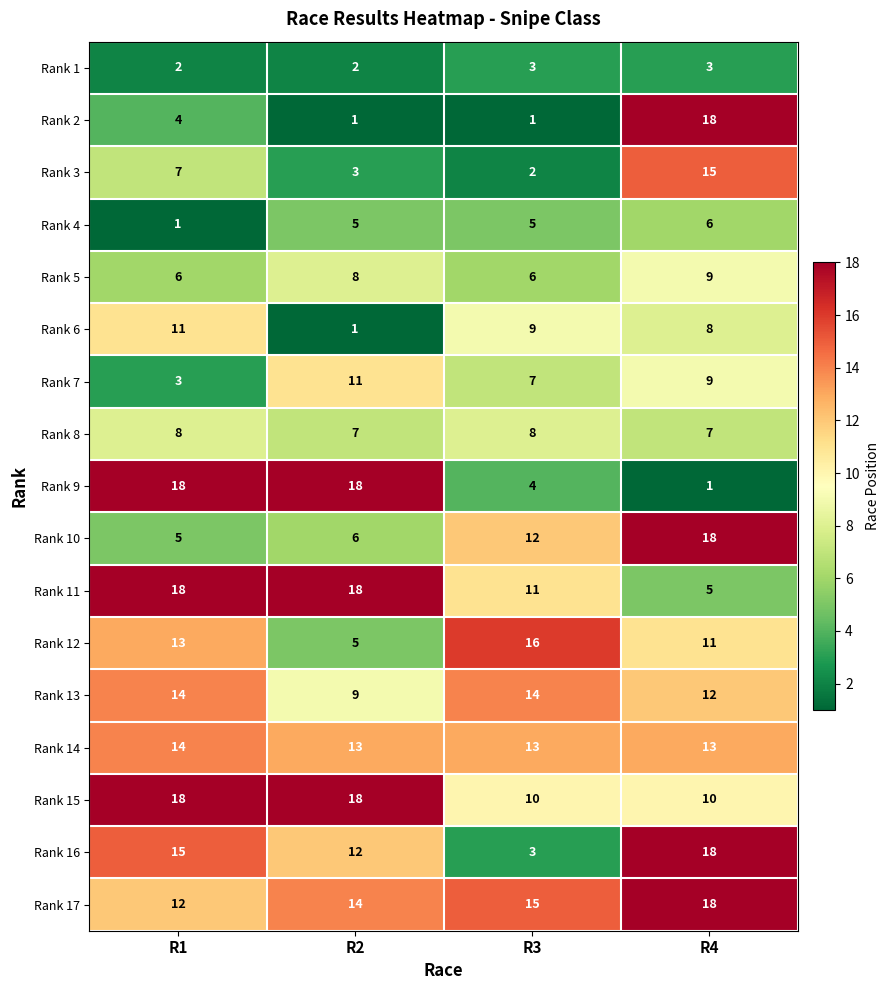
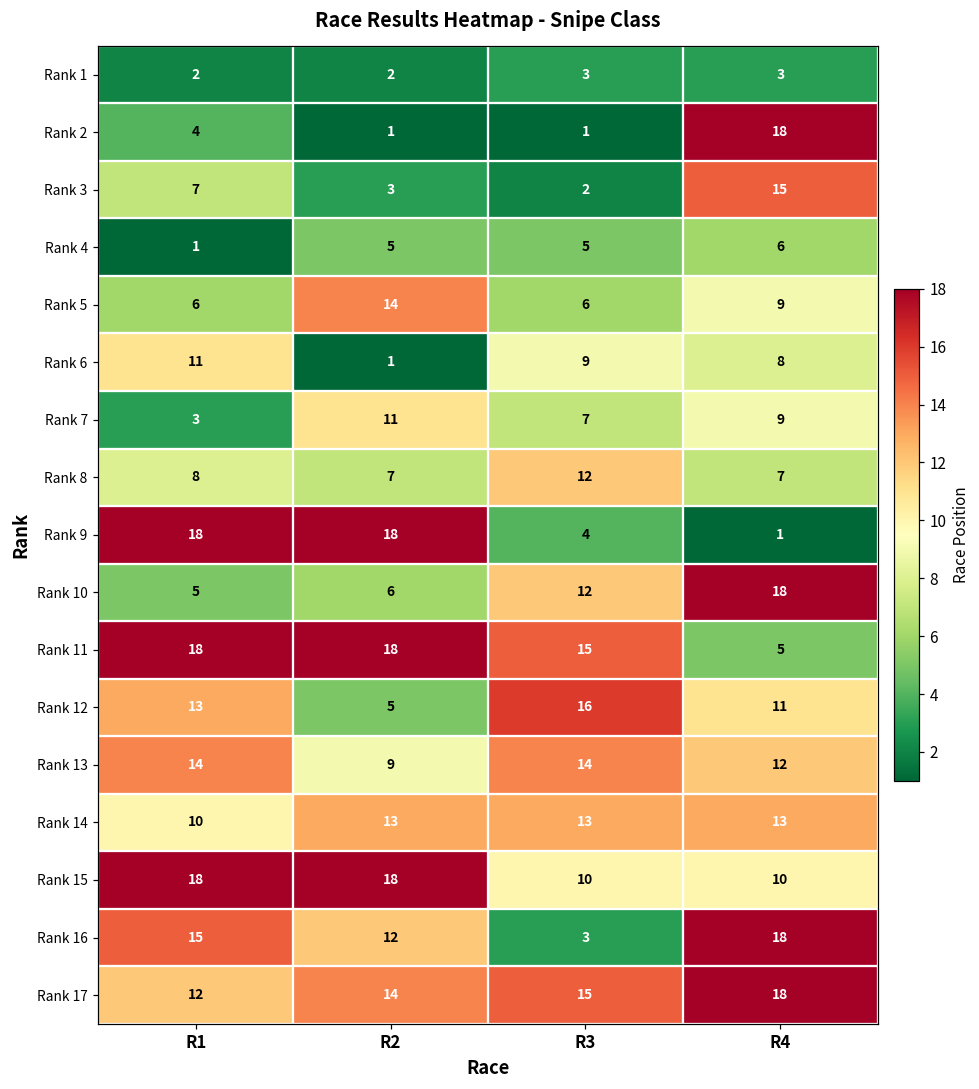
Rank 5, R2: 8 -> 14
Rank 8, R3: 8 -> 12
Rank 11, R3: 11 -> 15
Rank 14, R1: 14 -> 10
